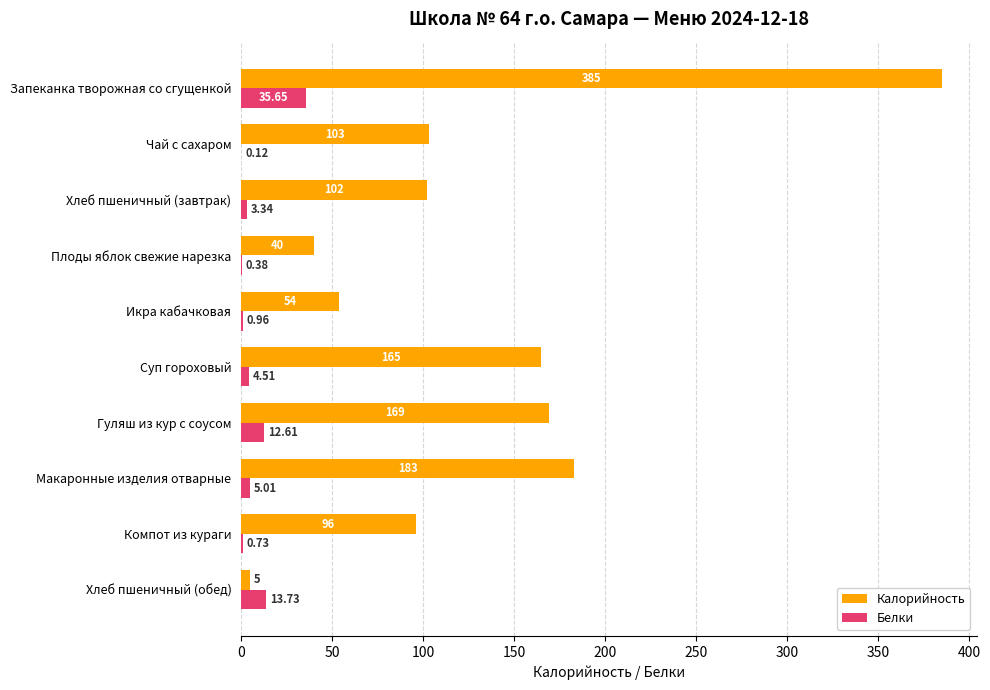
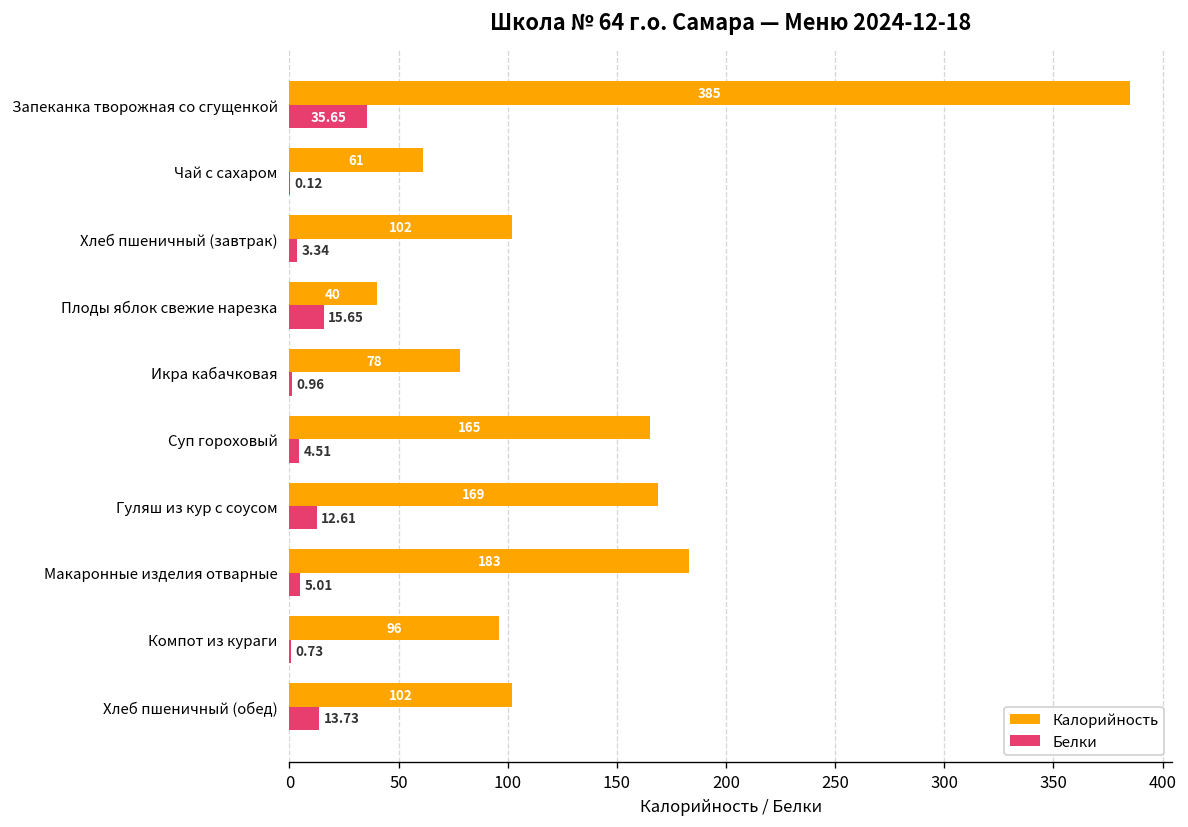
Калорийность, Чай с сахаром: 103 -> 61
Белки, Плоды яблок свежие нарезка: 0.38 -> 15.65
Калорийность, Икра кабачковая: 54 -> 78
Калорийность, Хлеб пшеничный (обед): 5 -> 102
